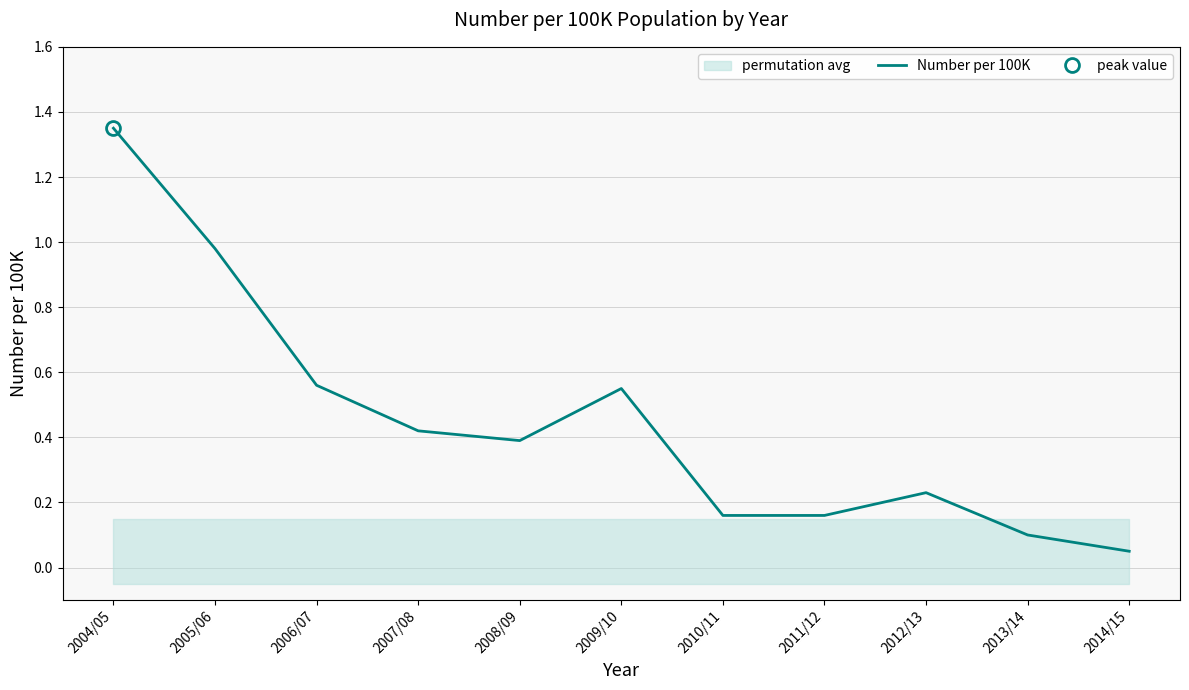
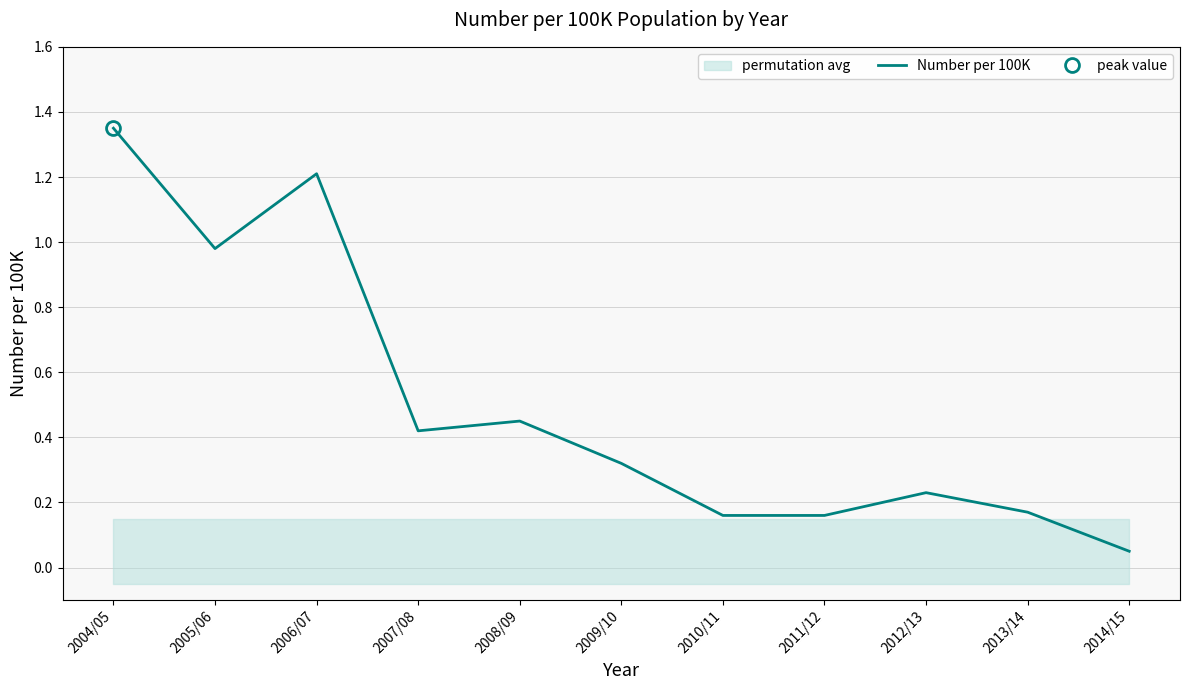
Number per 100K, 2006/07: 0.56 -> 1.21
Number per 100K, 2008/09: 0.39 -> 0.45
Number per 100K, 2009/10: 0.55 -> 0.32
Number per 100K, 2013/14: 0.10 -> 0.17
